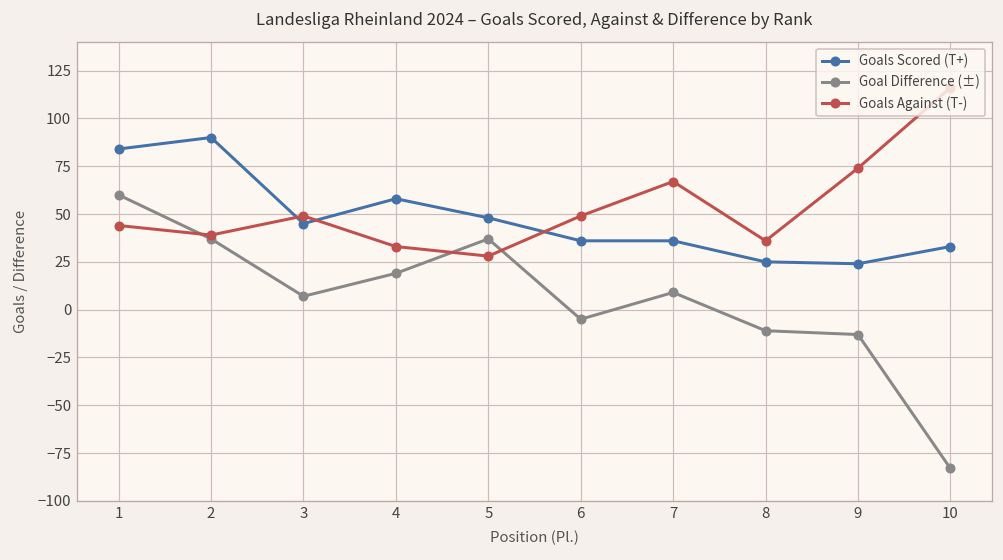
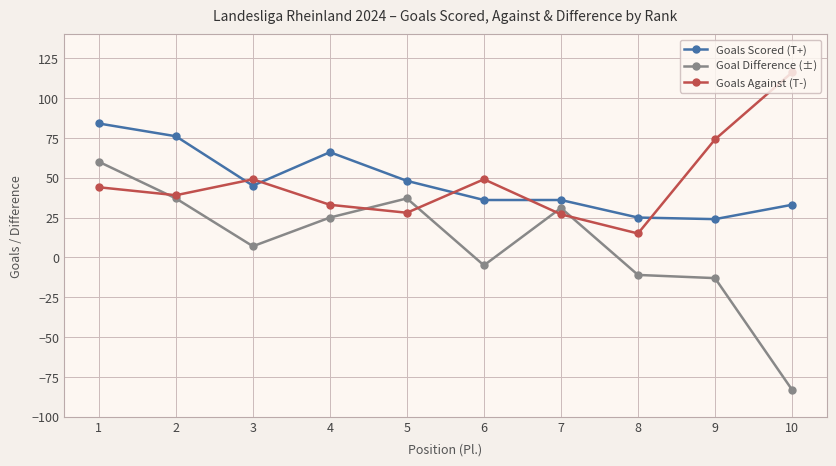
Goals Scored (T+), 2: 90 -> 76
Goals Scored (T+), 4: 58 -> 66
Goal Difference (±), 4: 19 -> 25
Goal Difference (±), 7: 9 -> 31
Goals Against (T-), 7: 67 -> 27
Goals Against (T-), 8: 36 -> 15
